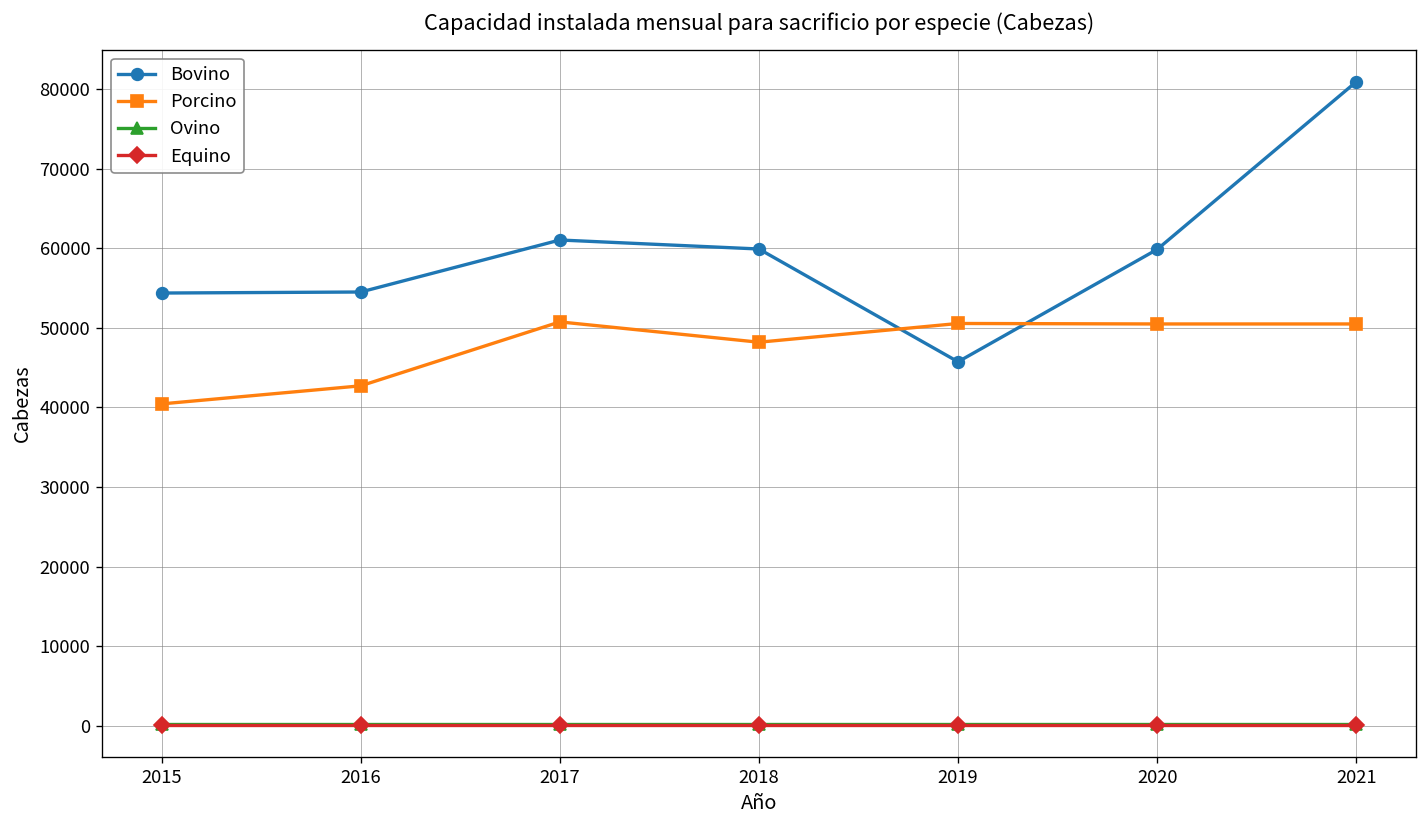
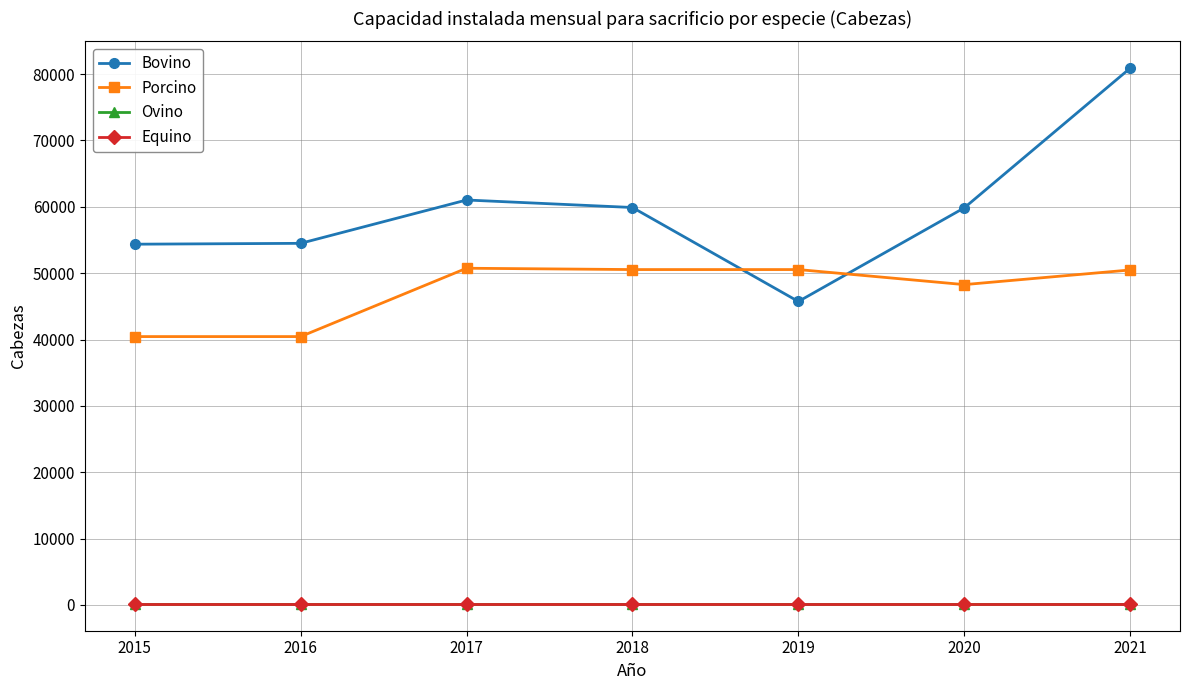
Porcino, 2016: 43000 -> 40000
Porcino, 2018: 48000 -> 51000
Porcino, 2020: 50000 -> 48000
